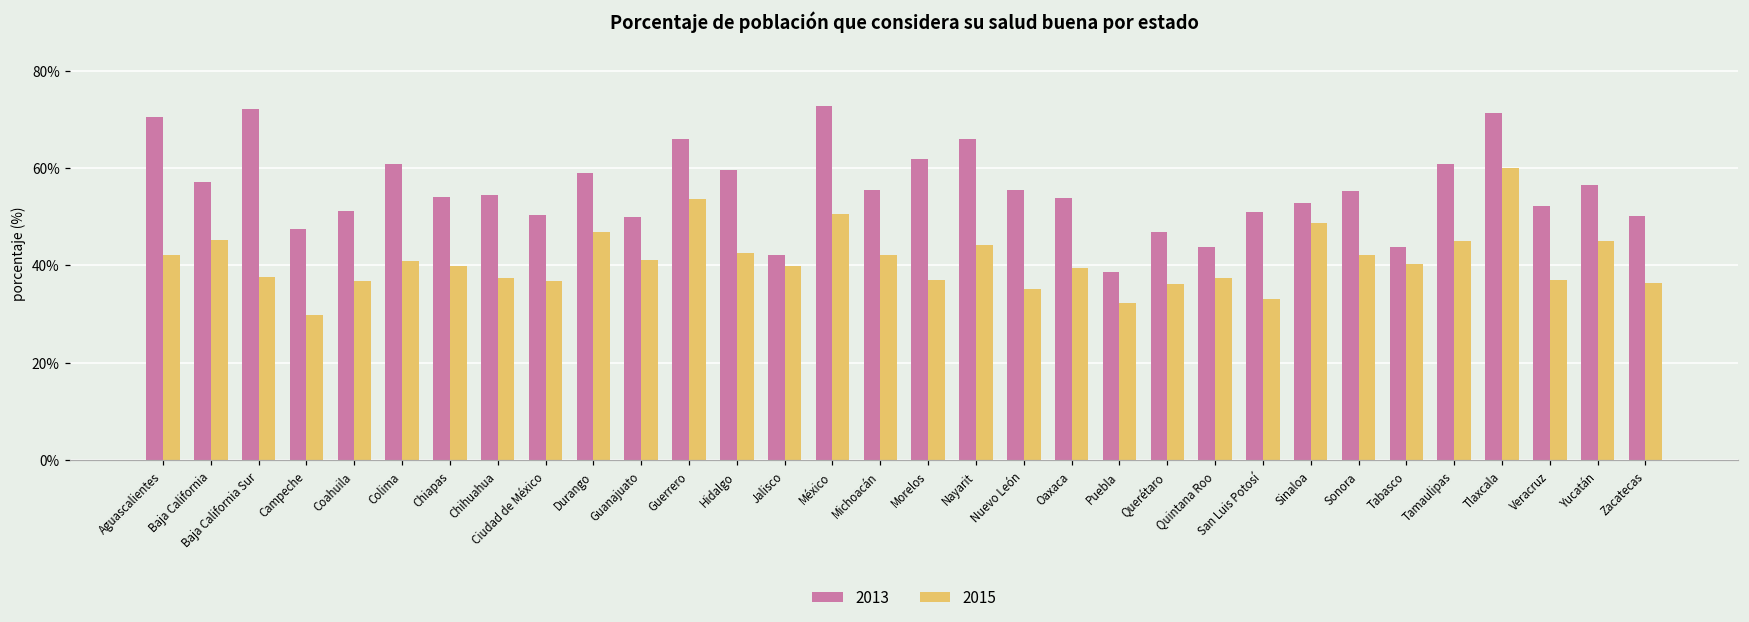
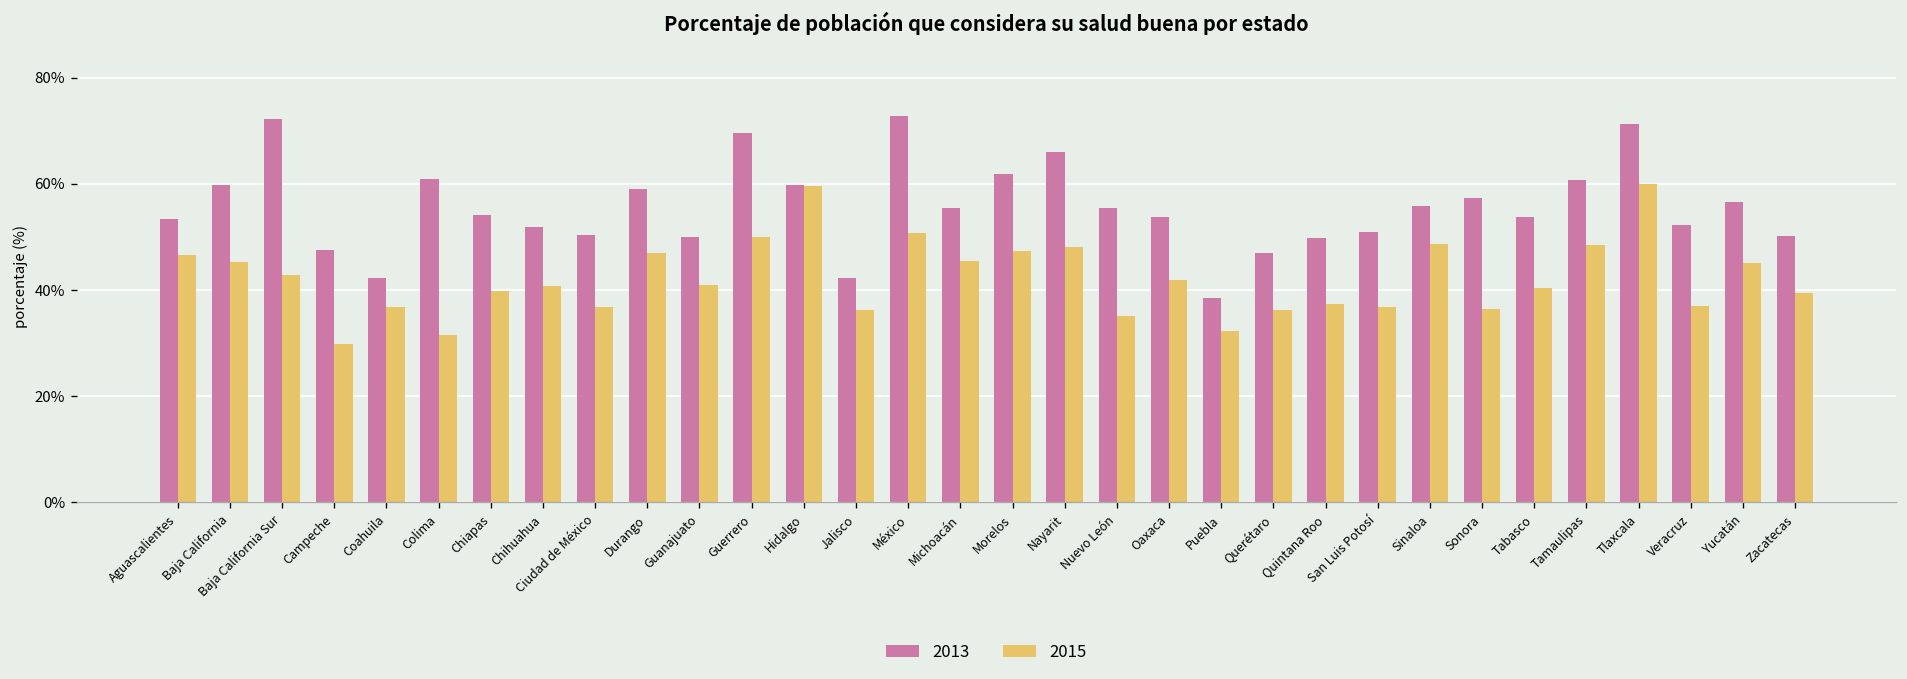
2013, Aguascalientes: 71% -> 53%
2015, Aguascalientes: 42% -> 47%
2013, Baja California: 57% -> 60%
2015, Baja California Sur: 38% -> 43%
2013, Coahuila: 51% -> 42%
2015, Colima: 41% -> 32%
2013, Chihuahua: 54% -> 52%
2015, Chihuahua: 37% -> 41%
2013, Guerrero: 66% -> 70%
2015, Guerrero: 54% -> 50%
2015, Hidalgo: 43% -> 60%
2015, Jalisco: 40% -> 36%
2015, Michoacán: 42% -> 46%
2015, Morelos: 37% -> 47%
2015, Nayarit: 44% -> 48%
2015, Oaxaca: 40% -> 42%
2013, Quintana Roo: 44% -> 50%
2015, San Luis Potosí: 33% -> 37%
2013, Sinaloa: 53% -> 56%
2013, Sonora: 55% -> 57%
2015, Sonora: 42% -> 37%
2013, Tabasco: 44% -> 54%
2015, Tamaulipas: 45% -> 48%
2015, Zacatecas: 36% -> 39%
